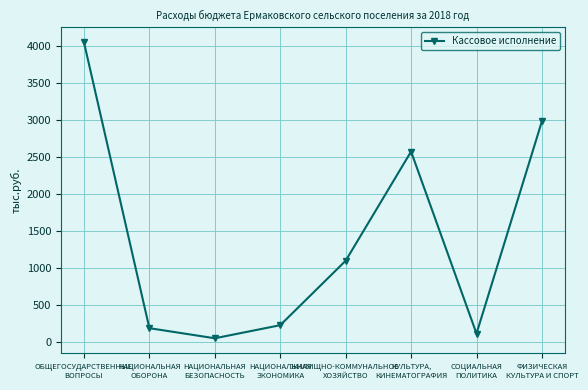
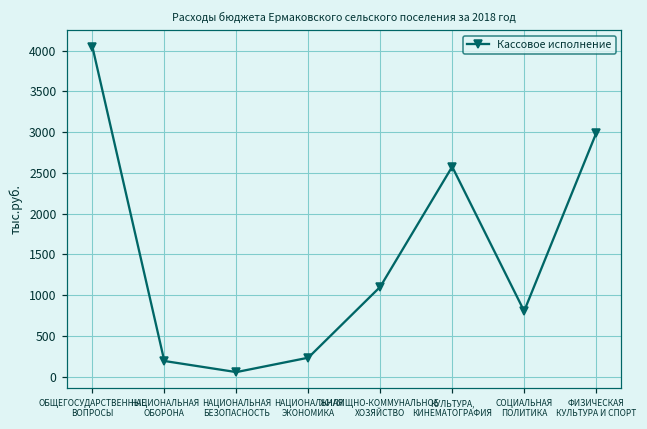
СОЦИАЛЬНАЯ ПОЛИТИКА: 100 -> 800
